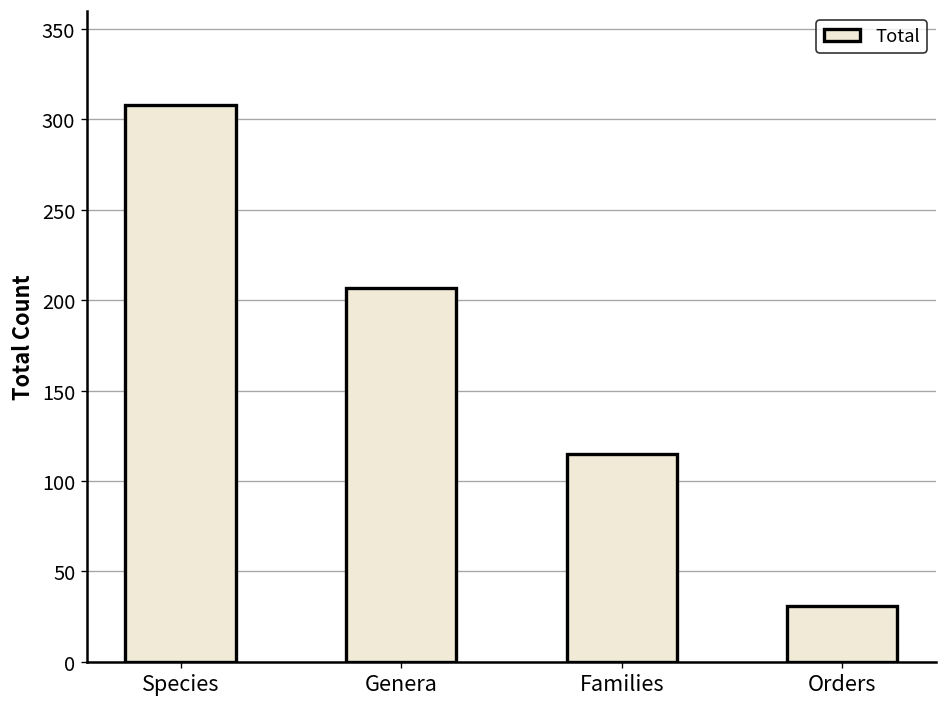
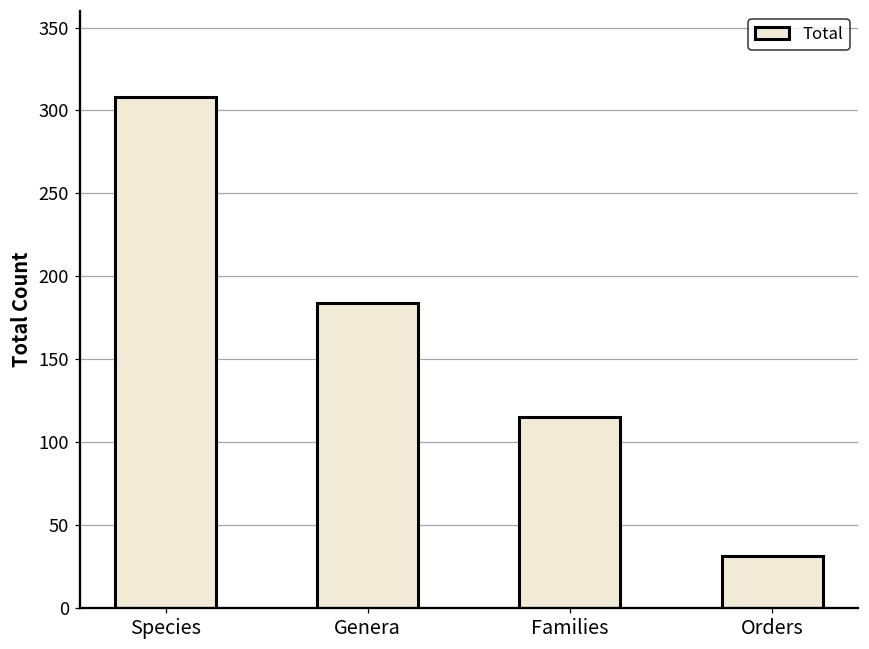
Genera: 207 -> 184
